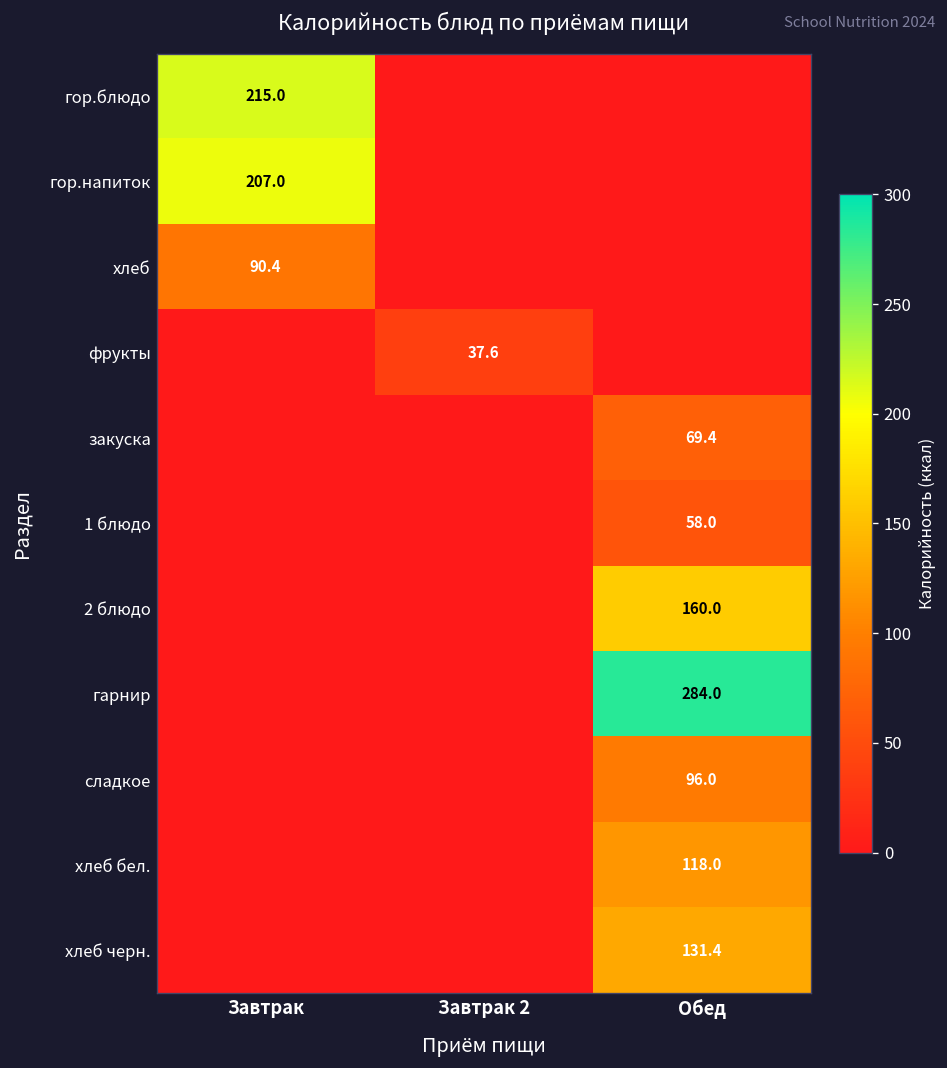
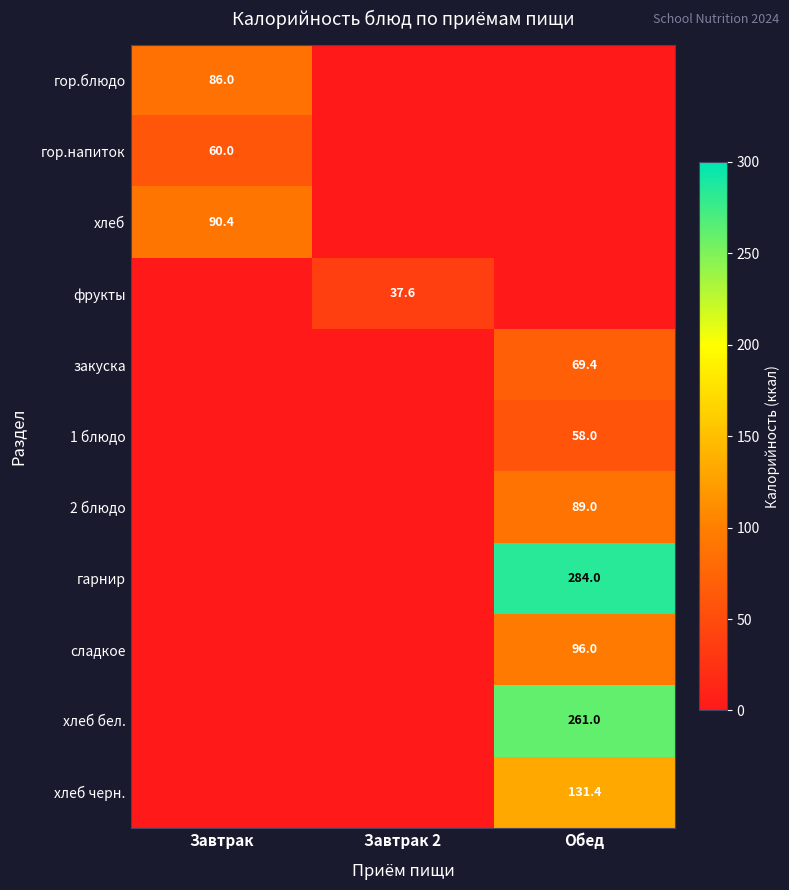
гор.блюдо, Завтрак: 215.0 -> 86.0
гор.напиток, Завтрак: 207.0 -> 60.0
2 блюдо, Обед: 160.0 -> 89.0
хлеб бел., Обед: 118.0 -> 261.0
